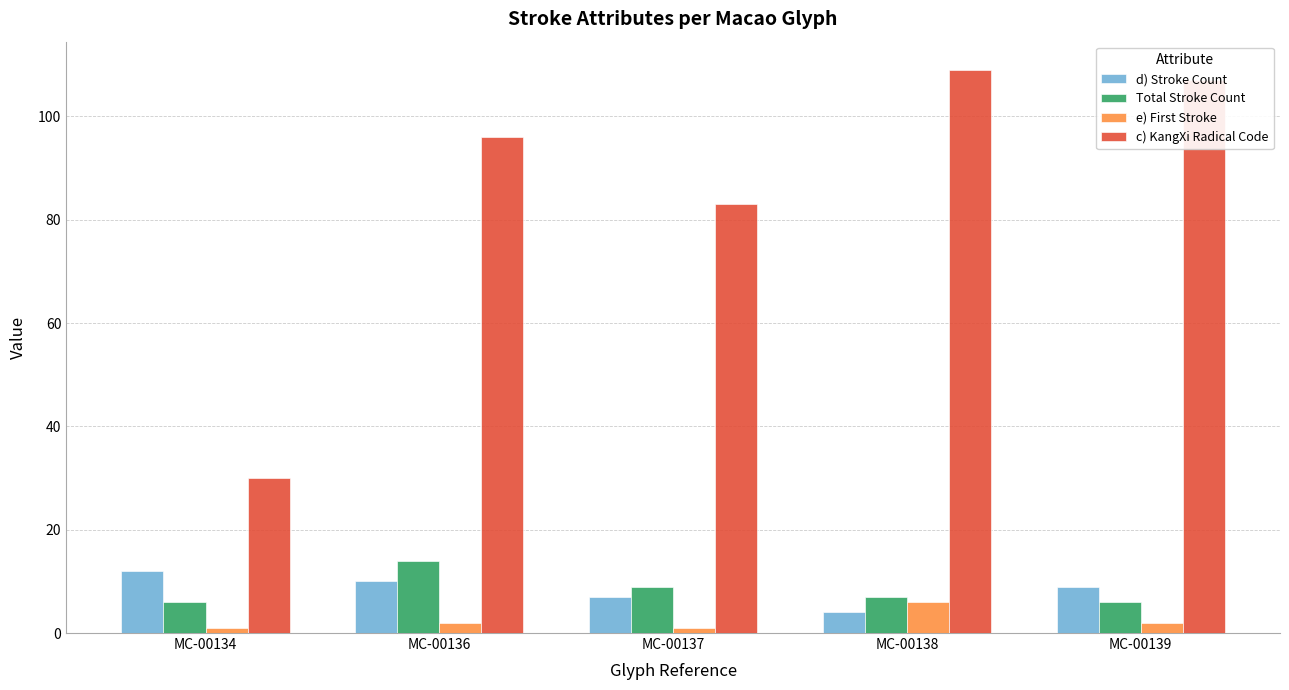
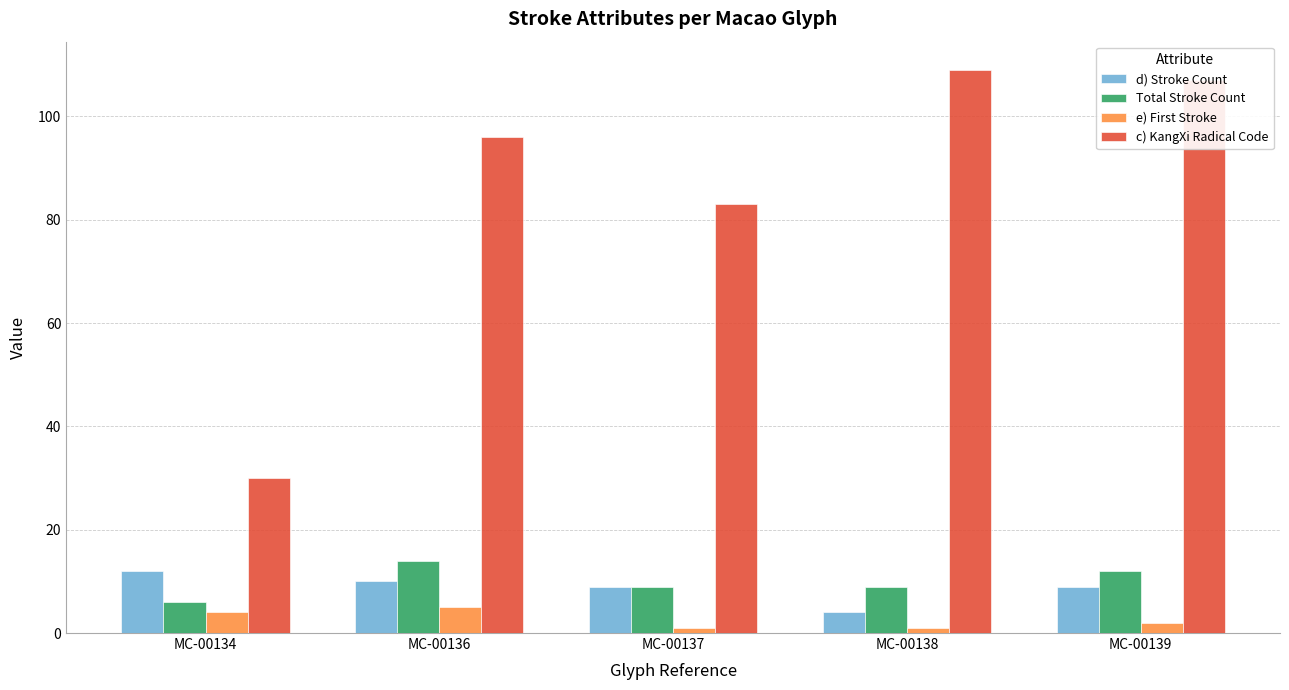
e) First Stroke, MC-00134: 1 -> 4
e) First Stroke, MC-00136: 2 -> 5
d) Stroke Count, MC-00137: 7 -> 9
Total Stroke Count, MC-00138: 7 -> 9
e) First Stroke, MC-00138: 6 -> 1
Total Stroke Count, MC-00139: 6 -> 12
